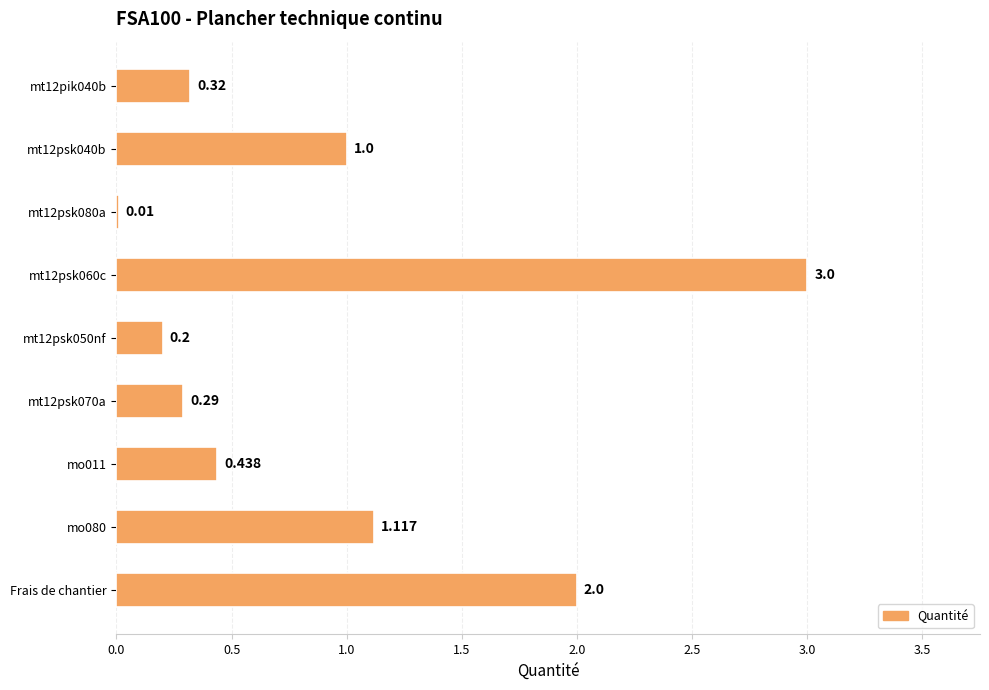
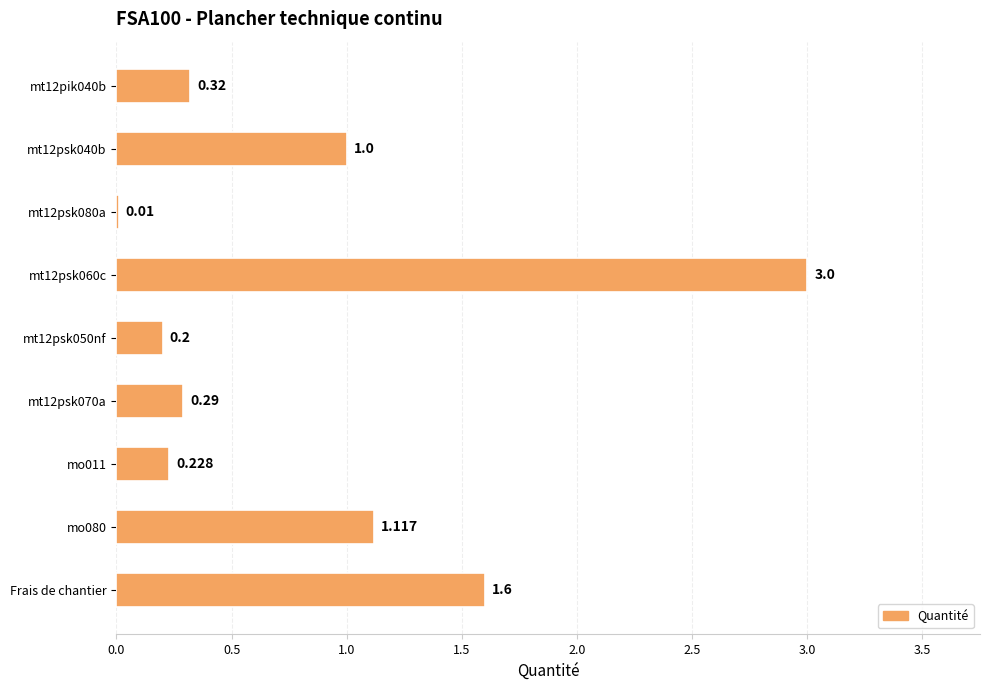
mo011: 0.438 -> 0.228
Frais de chantier: 2.0 -> 1.6
